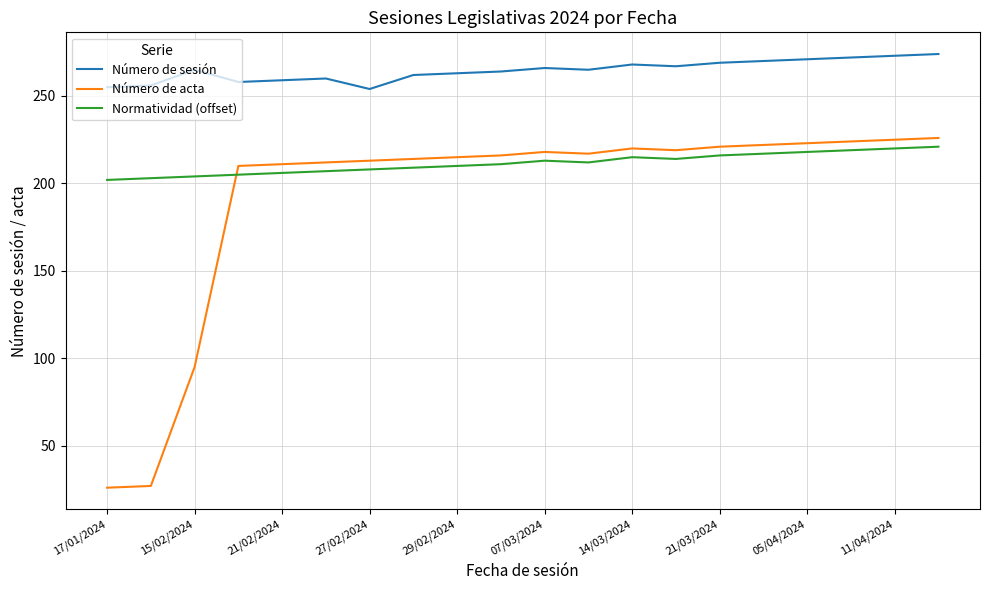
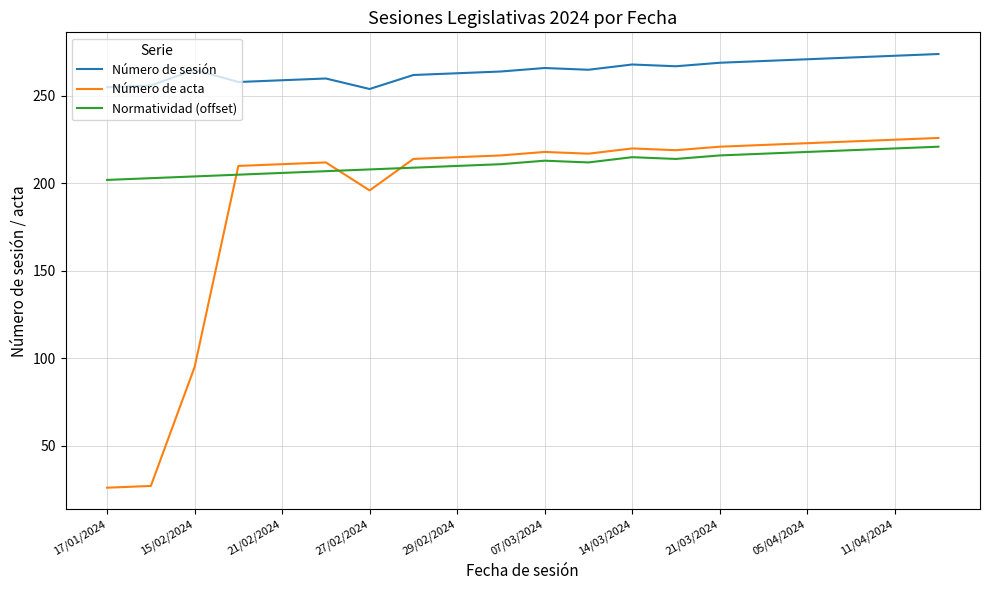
Número de acta, 27/02/2024: 213 -> 196
